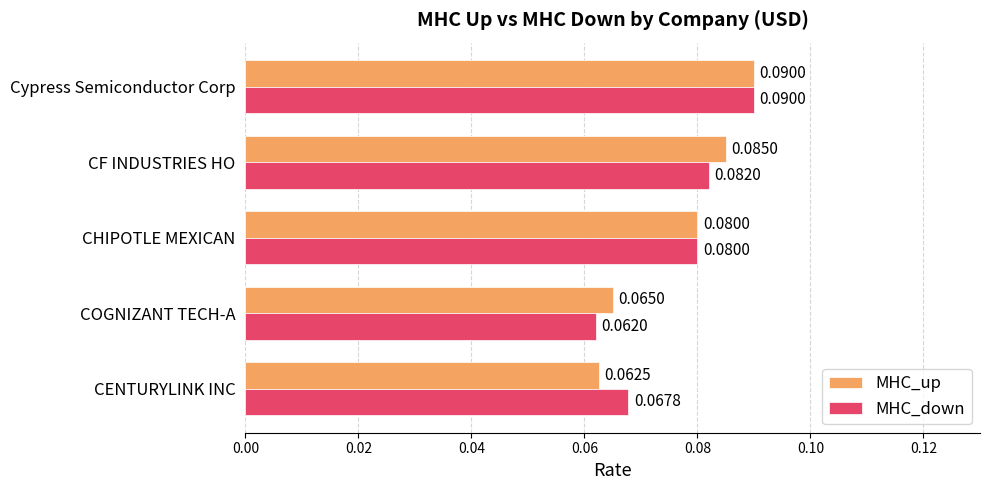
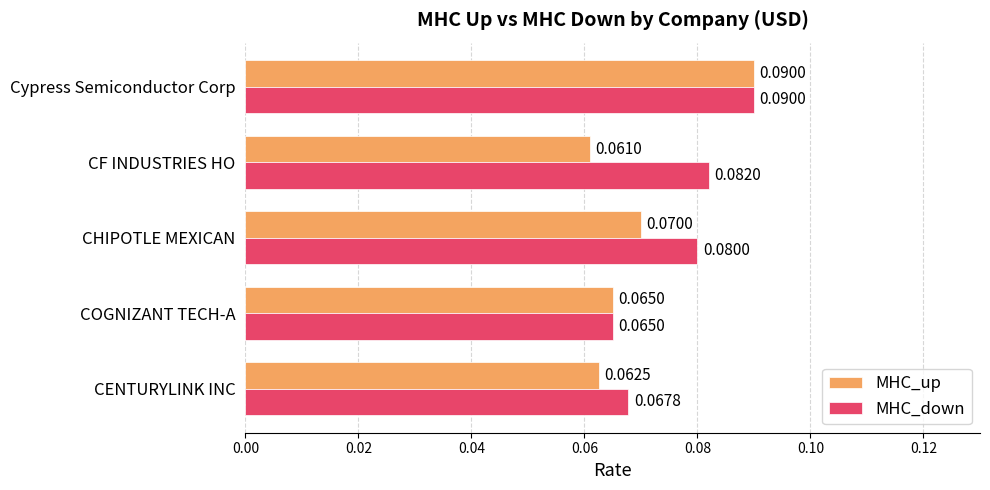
MHC_up, CF INDUSTRIES HO: 0.0850 -> 0.0610
MHC_up, CHIPOTLE MEXICAN: 0.0800 -> 0.0700
MHC_down, COGNIZANT TECH-A: 0.0620 -> 0.0650
